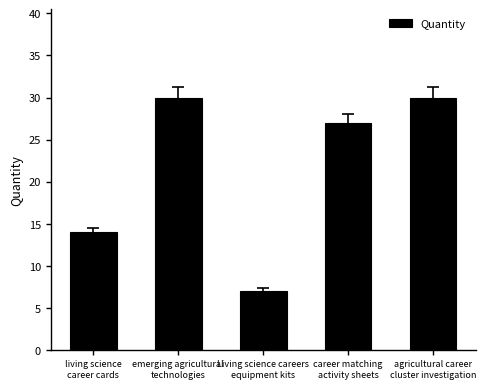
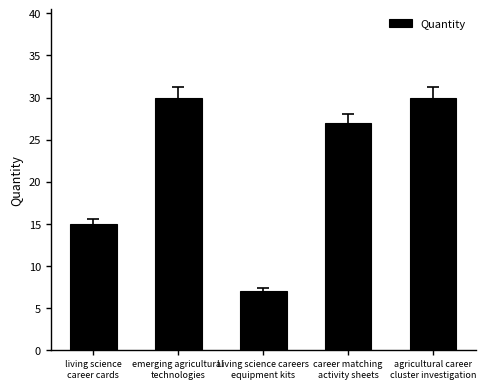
Quantity, living science career cards: 14 -> 15
